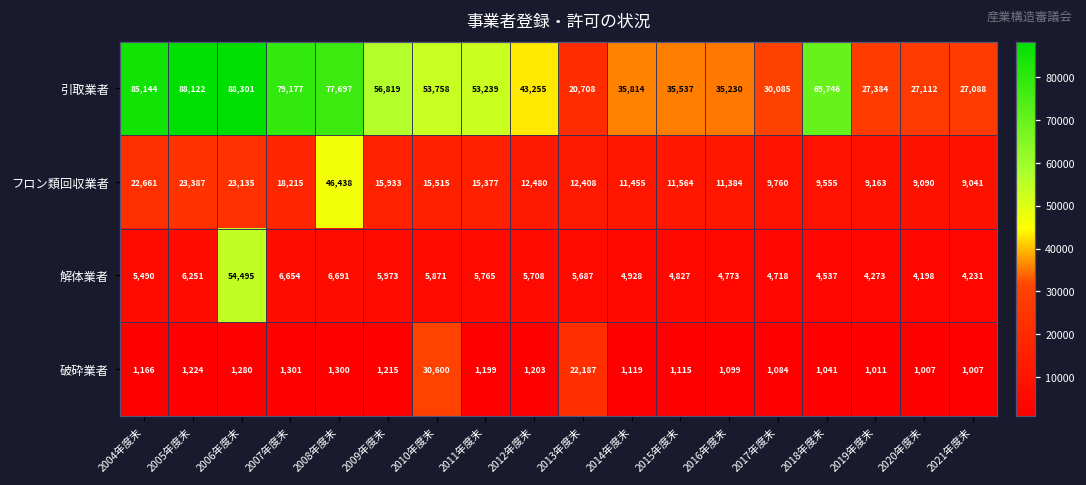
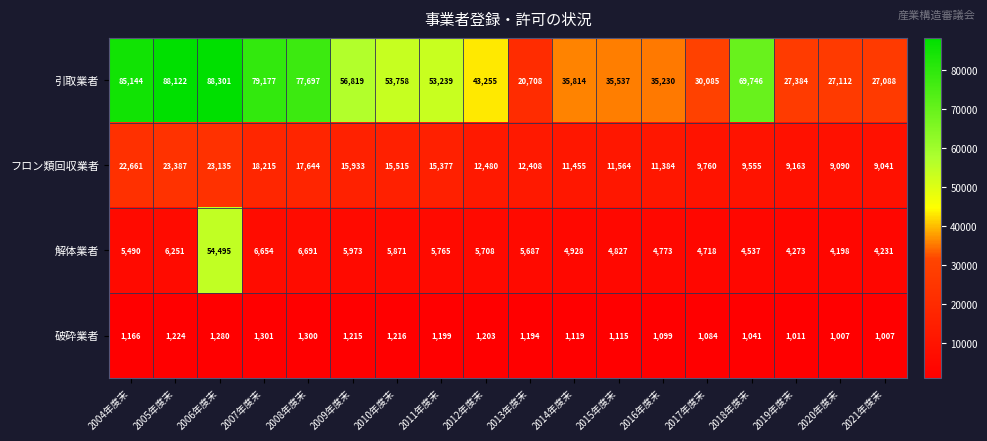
フロン類回収業者, 2008年度末: 46,438 -> 17,644
破砕業者, 2010年度末: 30,600 -> 1,216
破砕業者, 2013年度末: 22,187 -> 1,194
